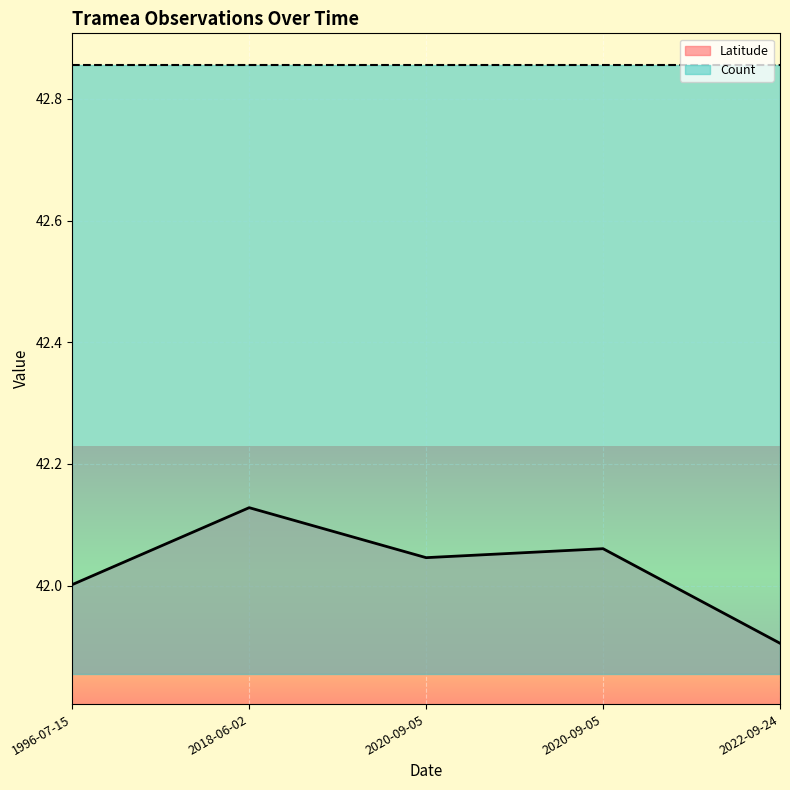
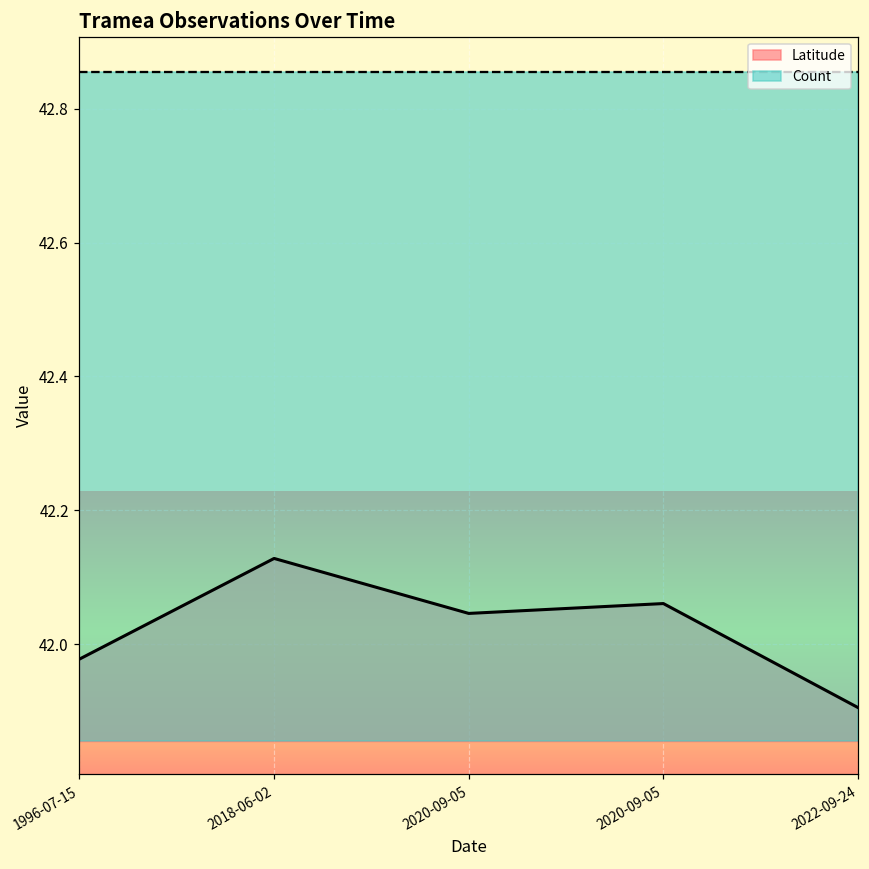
Latitude, 1996-07-15: 42.00 -> 41.98
